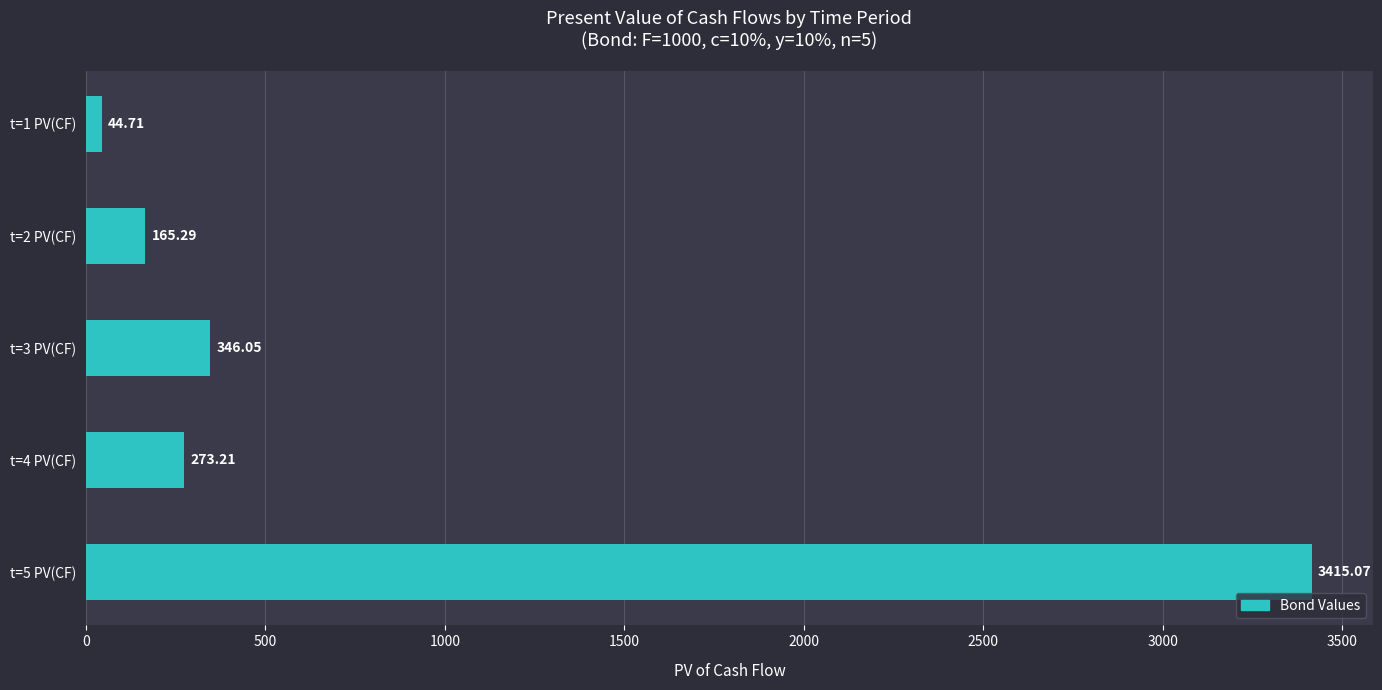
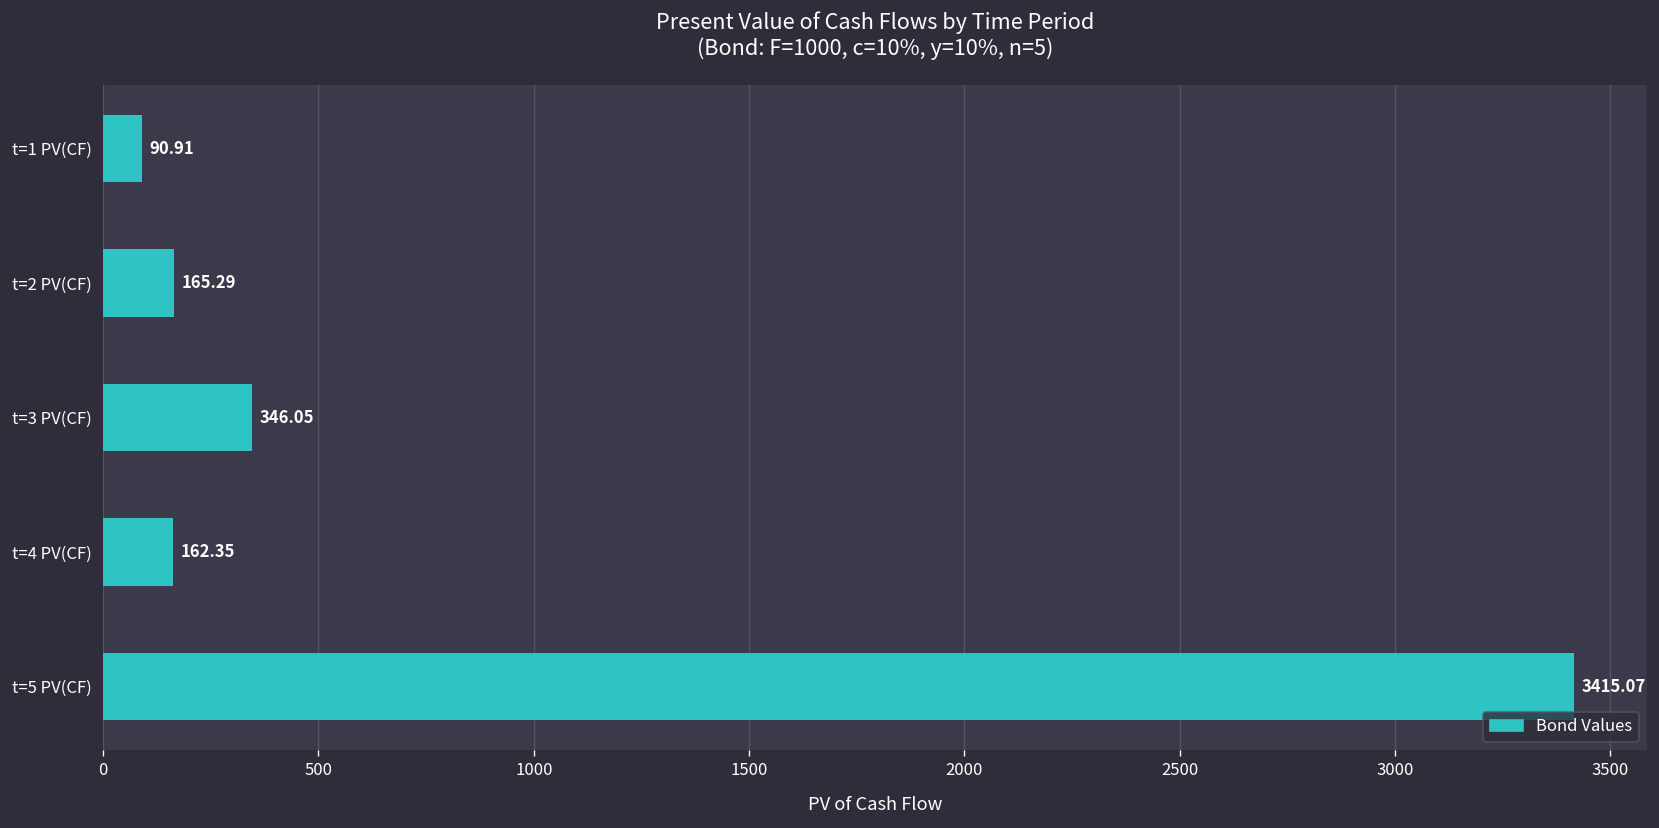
t=1 PV(CF): 44.71 -> 90.91
t=4 PV(CF): 273.21 -> 162.35
